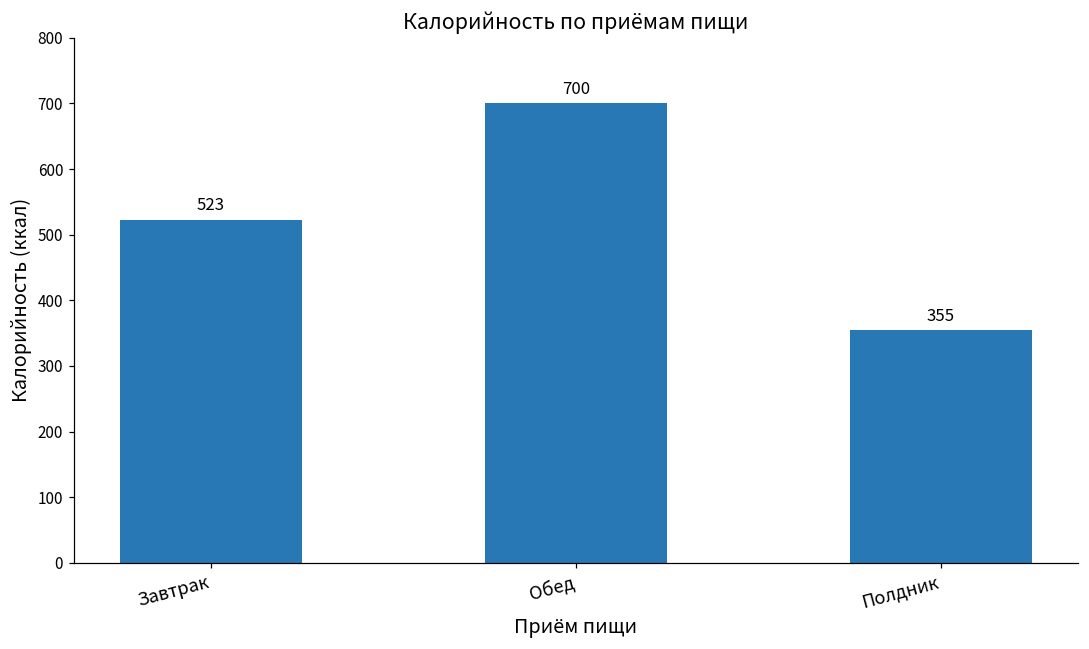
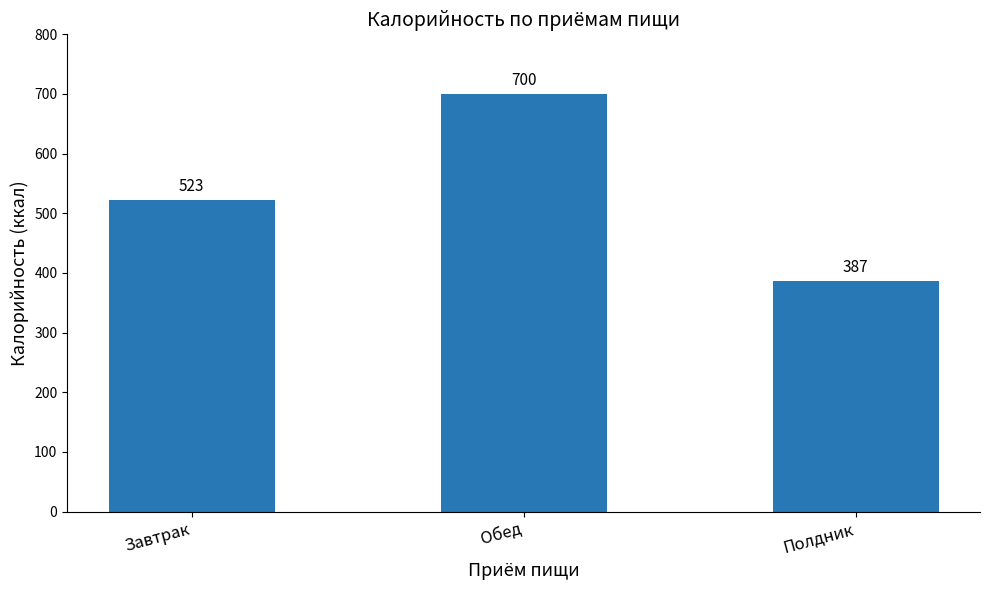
Полдник: 355 -> 387
